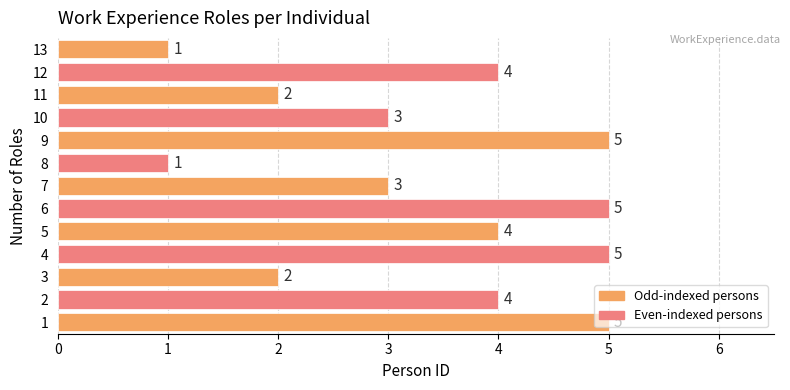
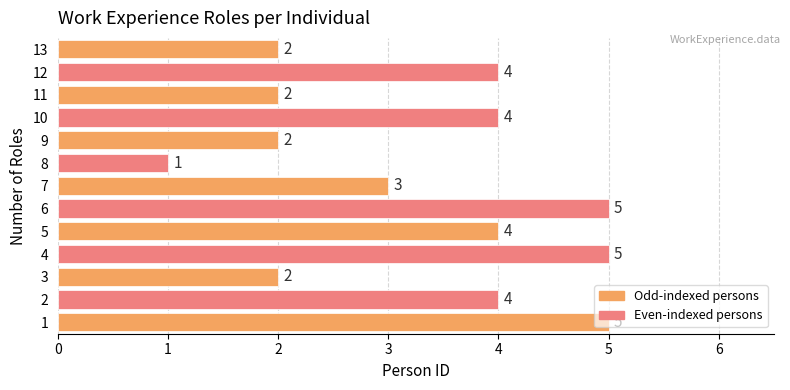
13: 1 -> 2
10: 3 -> 4
9: 5 -> 2
